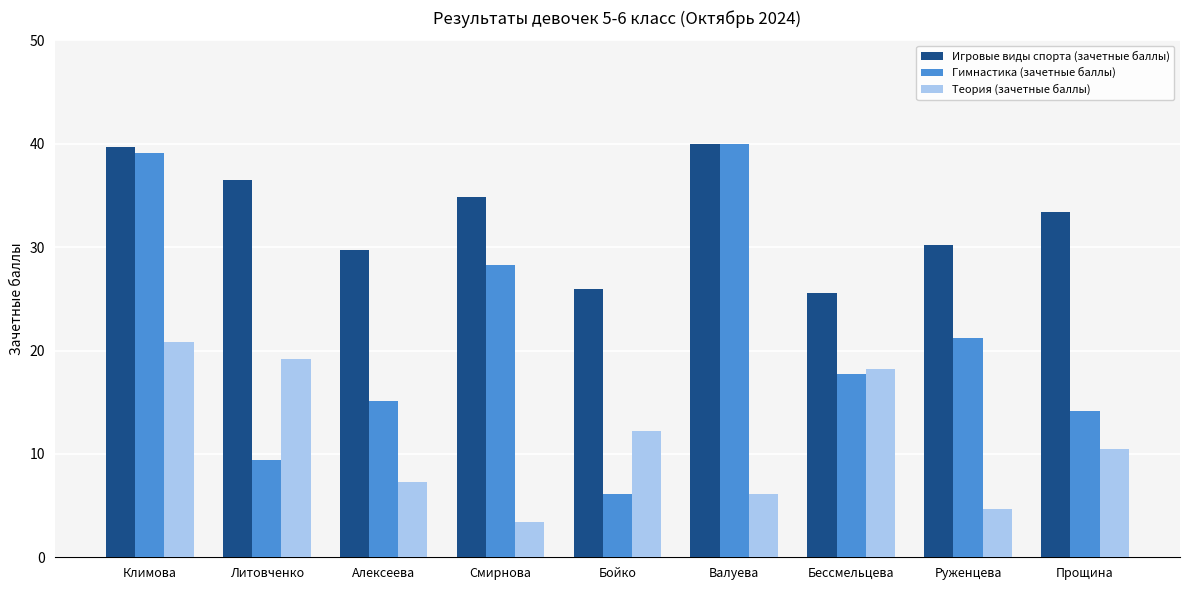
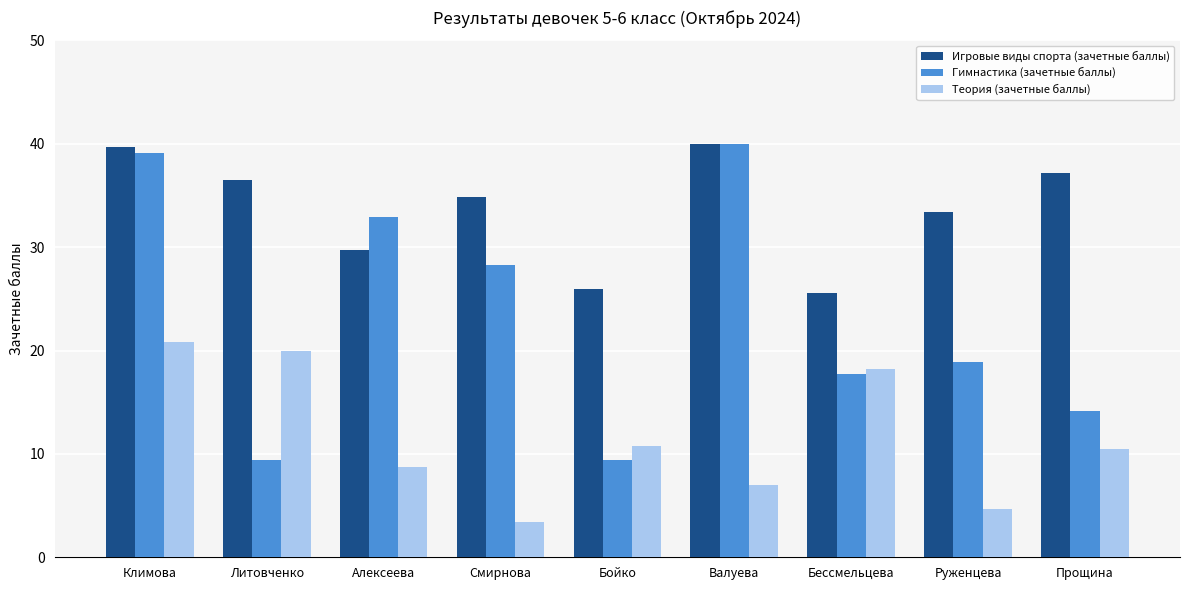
Теория (зачетные баллы), Литовченко: 19.2 -> 20.0
Гимнастика (зачетные баллы), Алексеева: 15.1 -> 32.9
Теория (зачетные баллы), Алексеева: 7.3 -> 8.7
Гимнастика (зачетные баллы), Бойко: 6.1 -> 9.4
Теория (зачетные баллы), Бойко: 12.2 -> 10.8
Теория (зачетные баллы), Валуева: 6.2 -> 7.0
Игровые виды спорта (зачетные баллы), Руженцева: 30.2 -> 33.4
Гимнастика (зачетные баллы), Руженцева: 21.2 -> 18.9
Игровые виды спорта (зачетные баллы), Прощина: 33.4 -> 37.1
